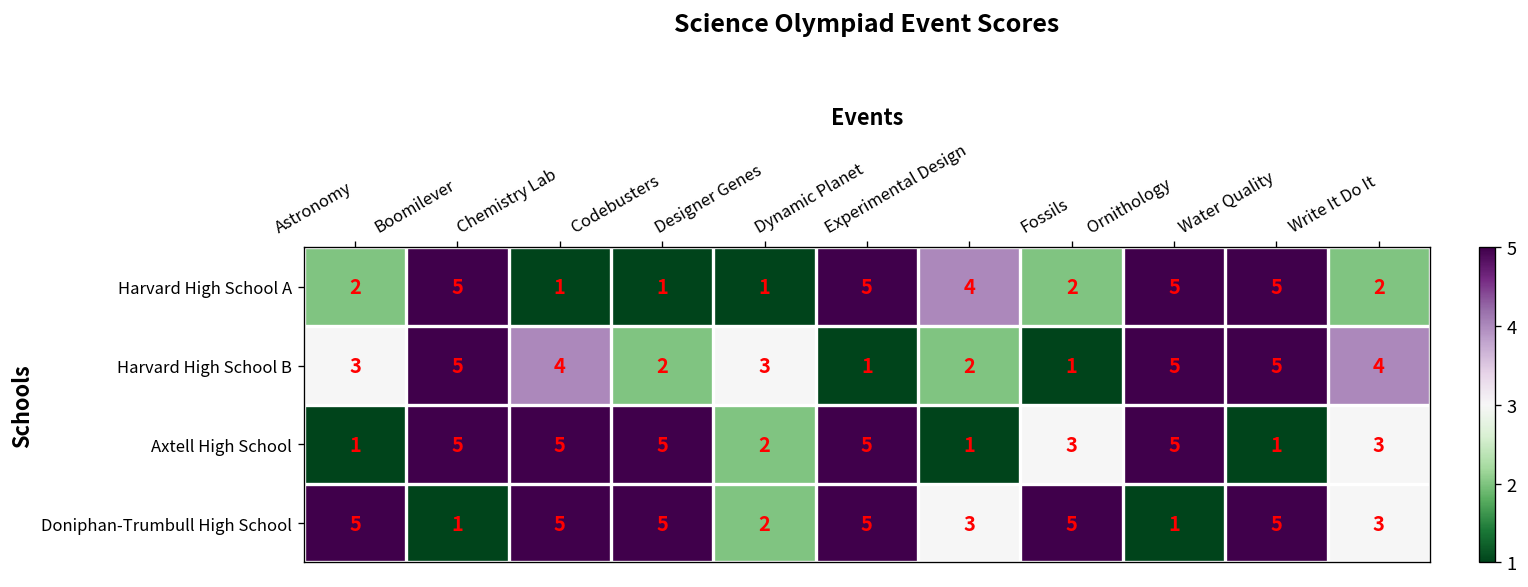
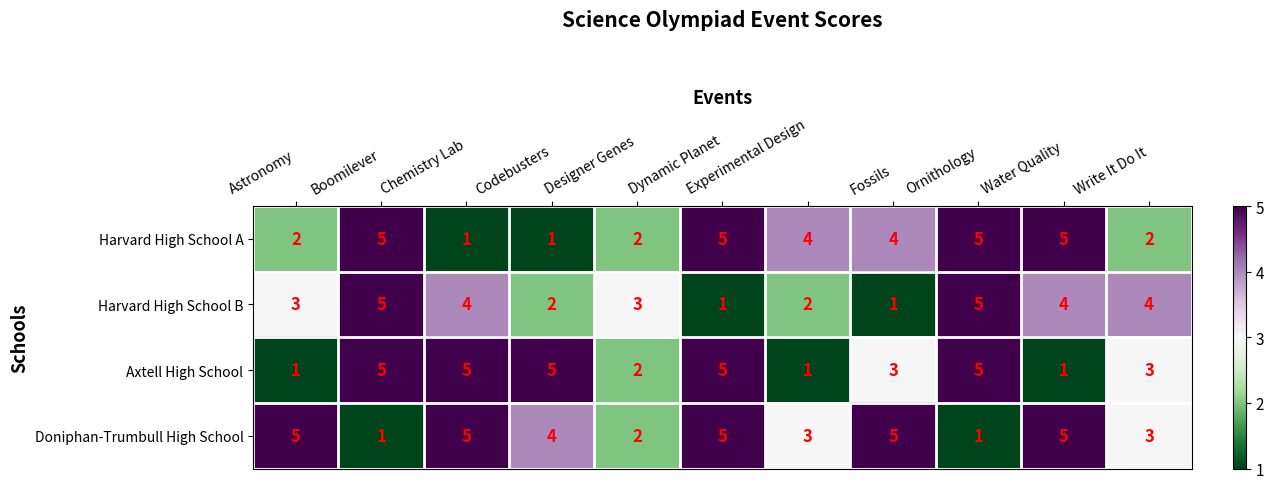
Harvard High School A, Designer Genes: 1 -> 2
Harvard High School A, Fossils: 2 -> 4
Harvard High School B, Water Quality: 5 -> 4
Doniphan-Trumbull High School, Codebusters: 5 -> 4
